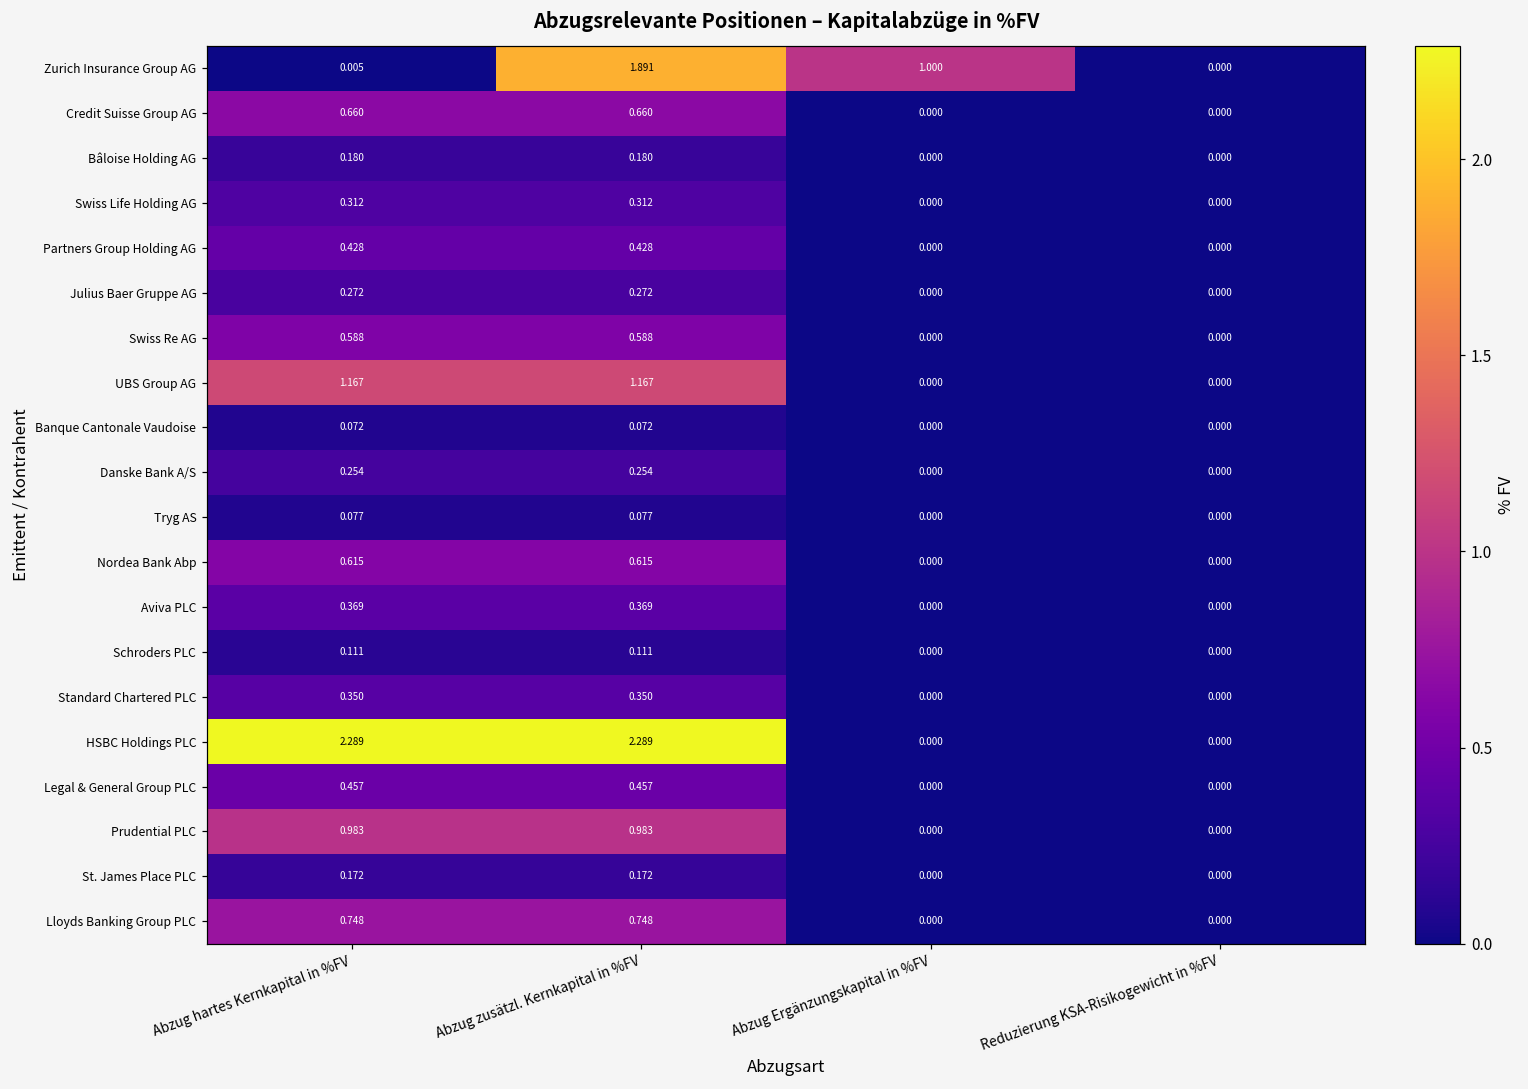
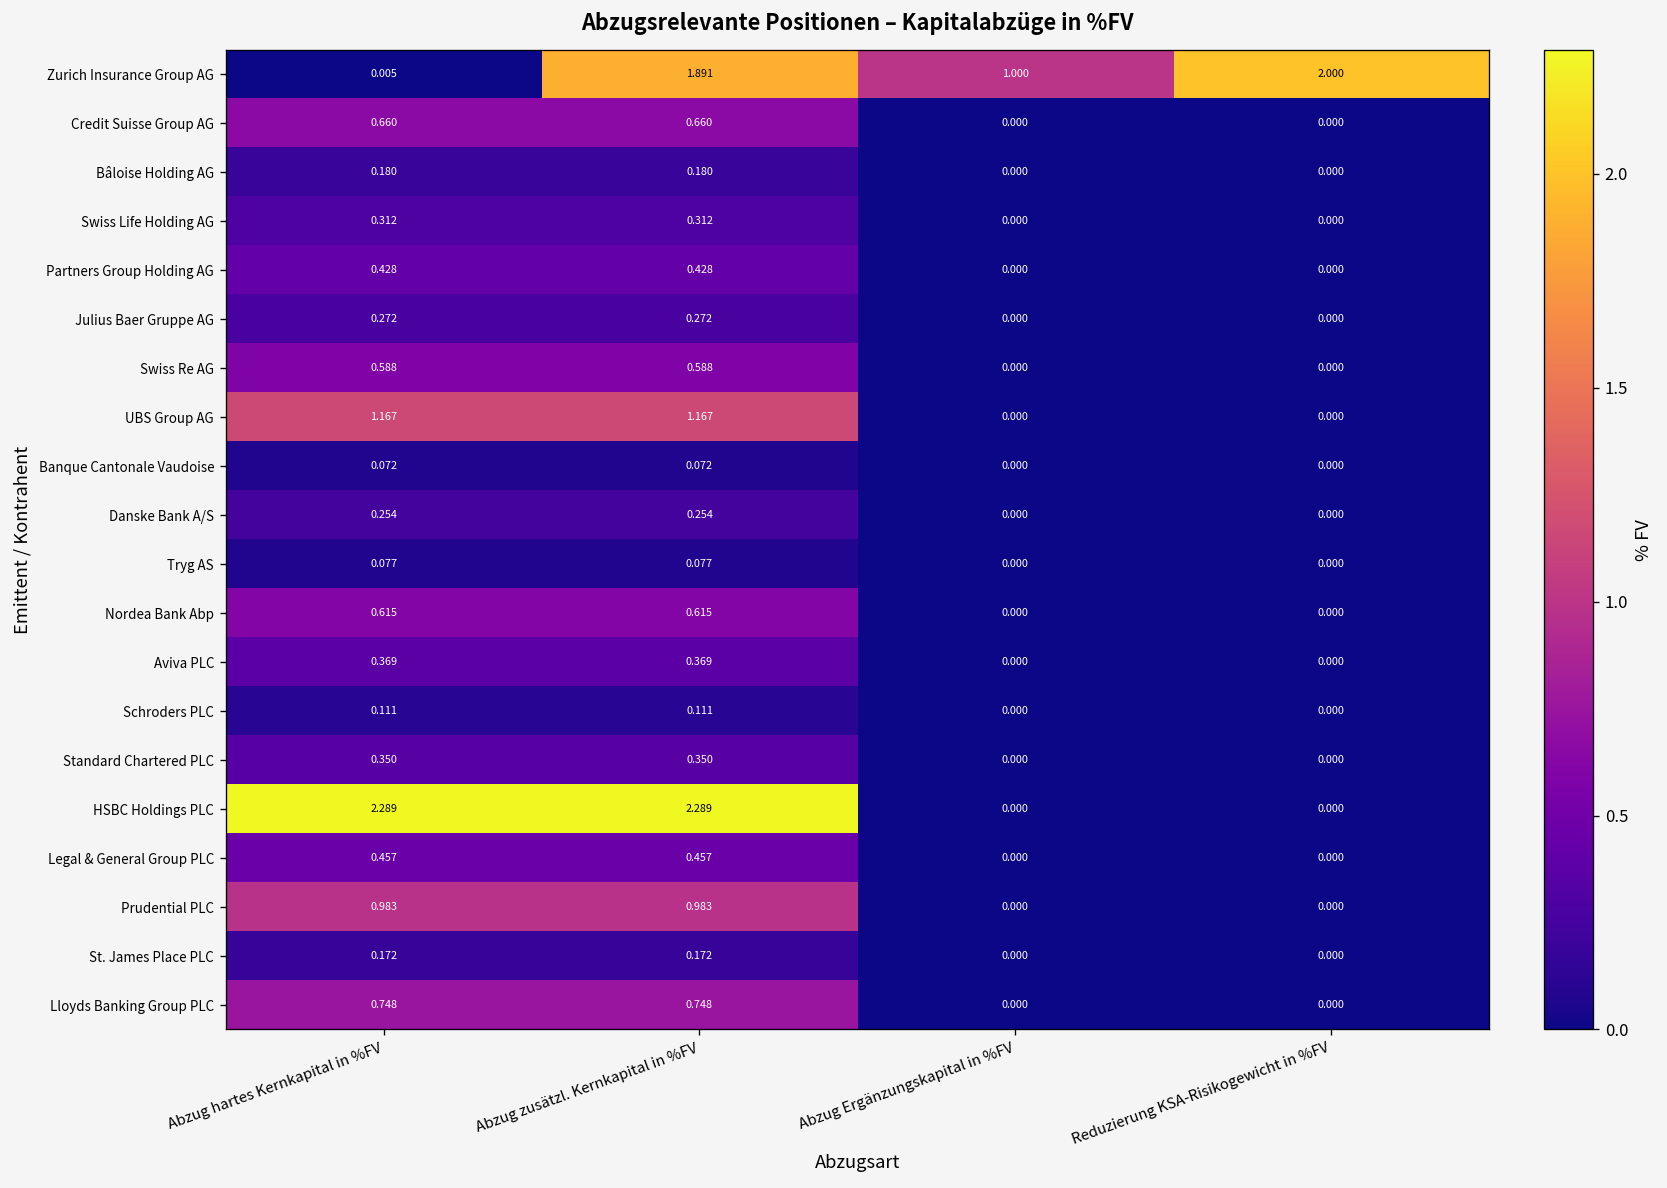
Zurich Insurance Group AG, Reduzierung KSA-Risikogewicht in %FV: 0.000 -> 2.000
